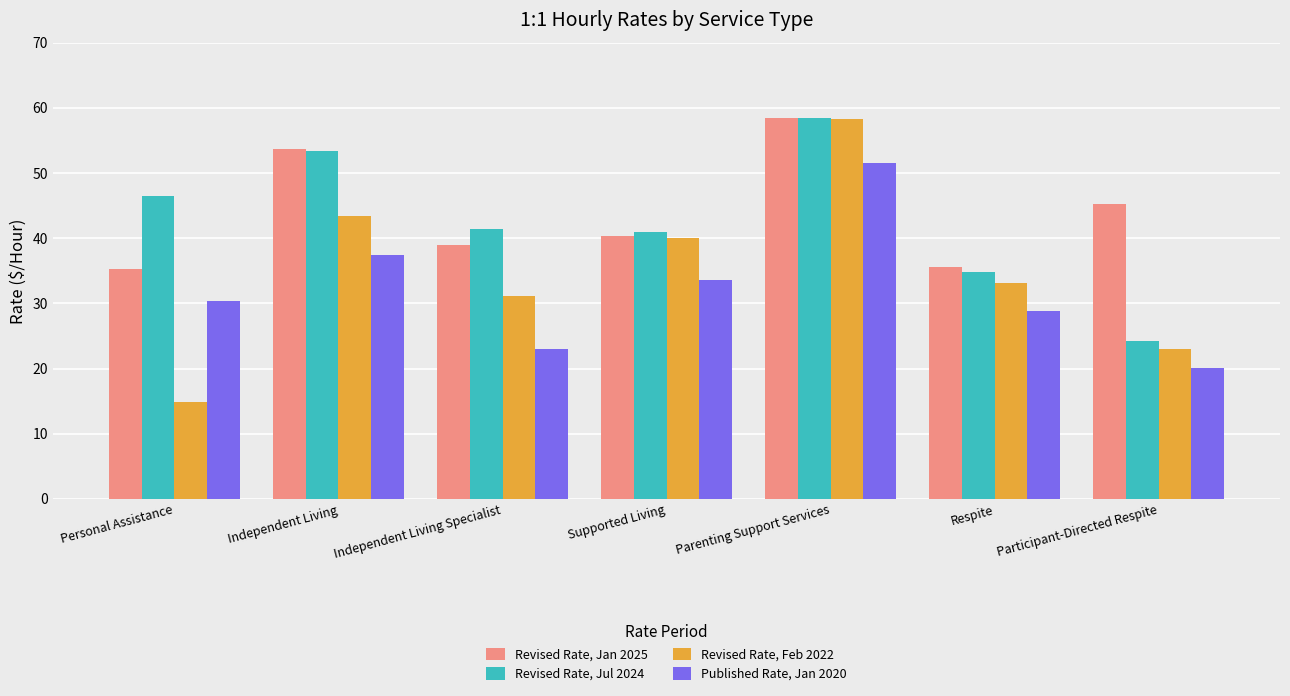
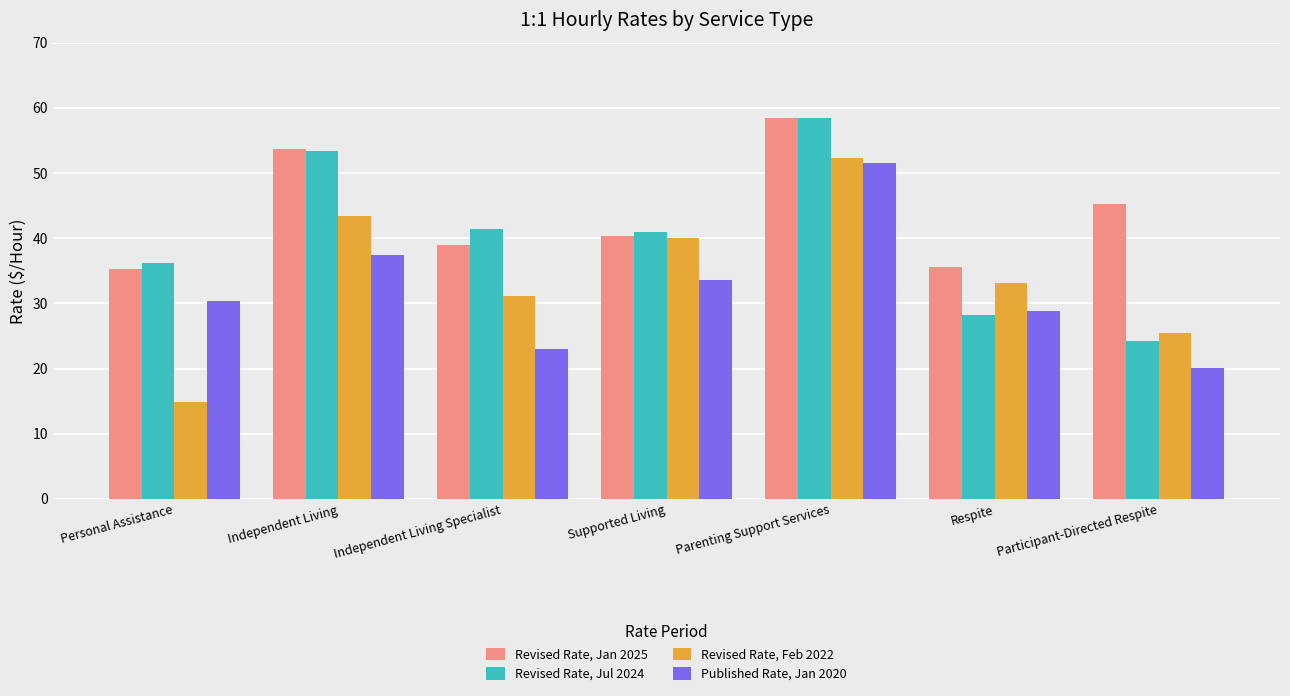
Revised Rate, Jul 2024, Personal Assistance: 46 -> 36
Revised Rate, Feb 2022, Parenting Support Services: 58 -> 52
Revised Rate, Jul 2024, Respite: 35 -> 28
Revised Rate, Feb 2022, Participant-Directed Respite: 23 -> 25
